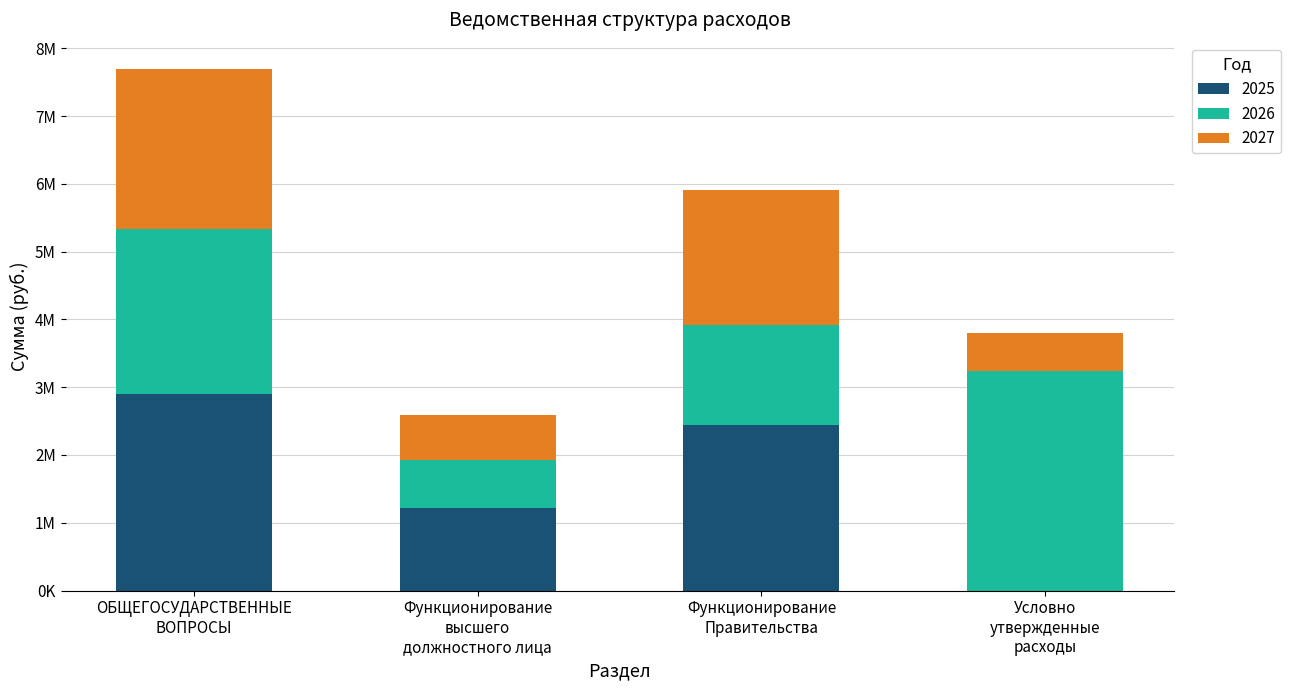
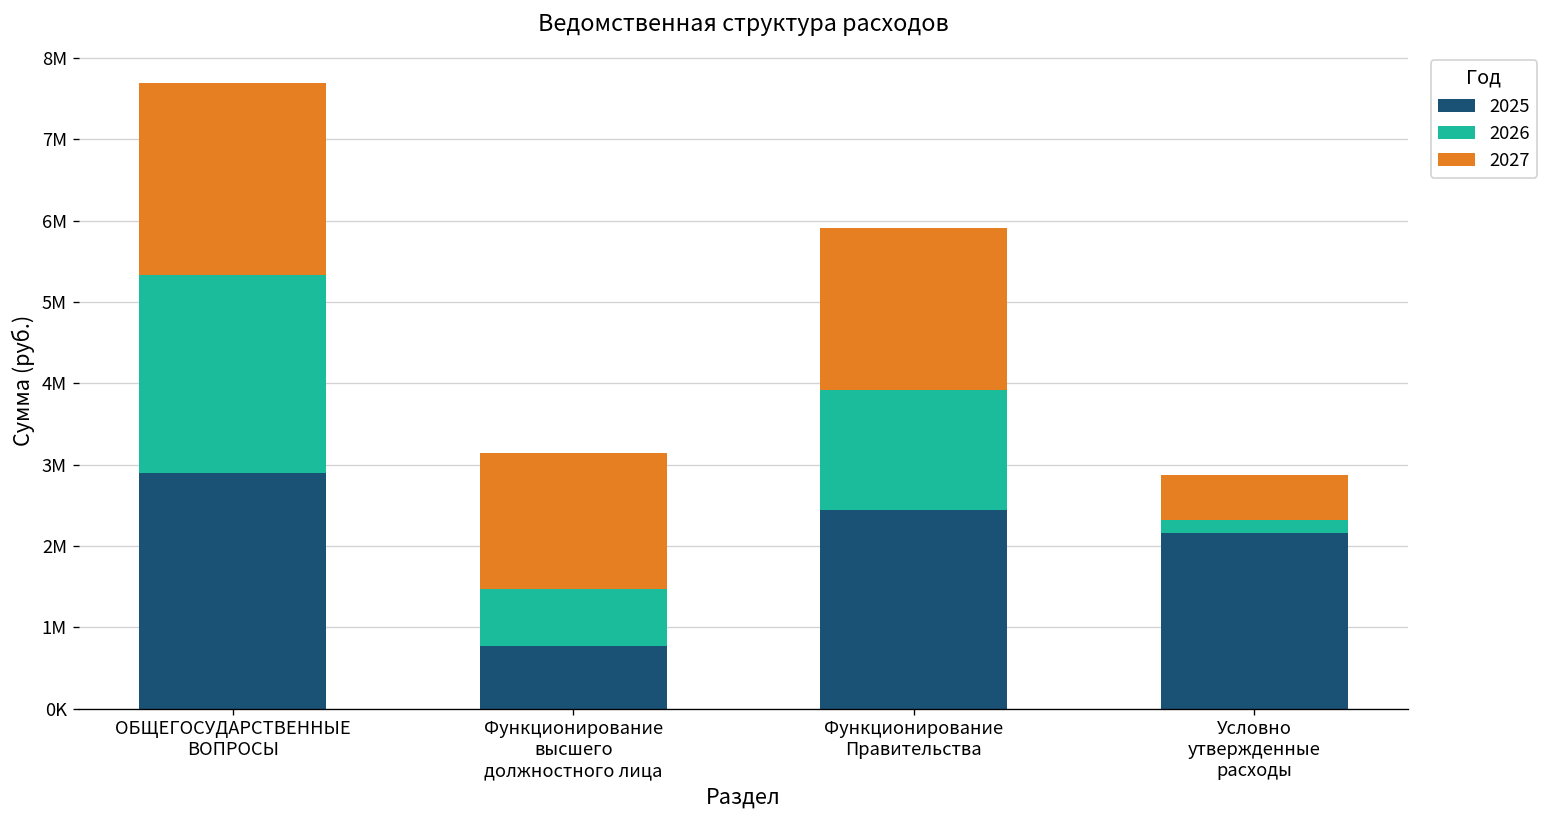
2025, Функционирование высшего должностного лица: 1200000 -> 800000
2027, Функционирование высшего должностного лица: 700000 -> 1700000
2025, Условно утвержденные расходы: 0 -> 2200000
2026, Условно утвержденные расходы: 3200000 -> 200000
